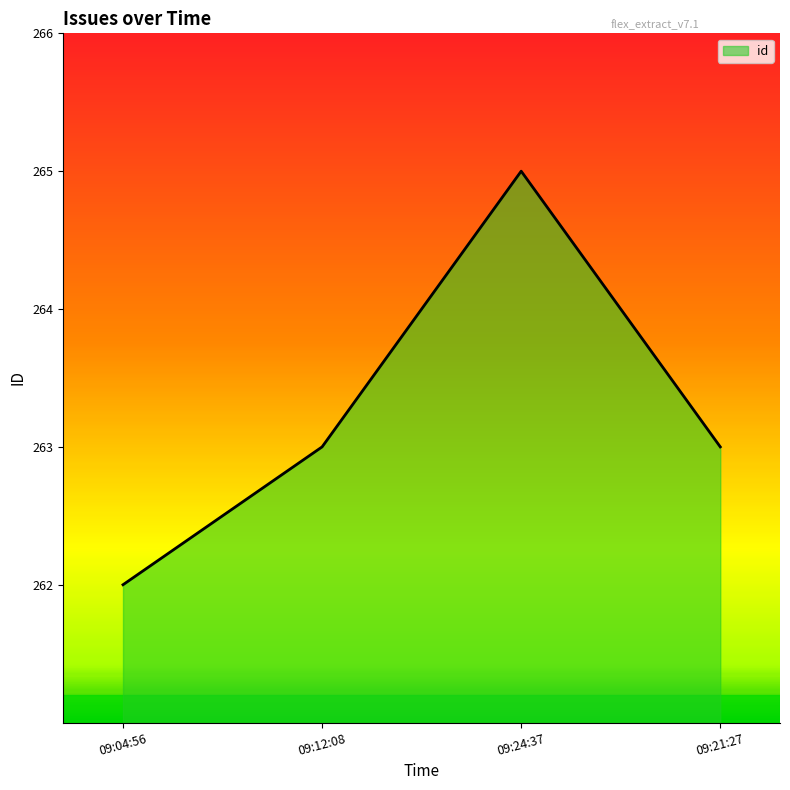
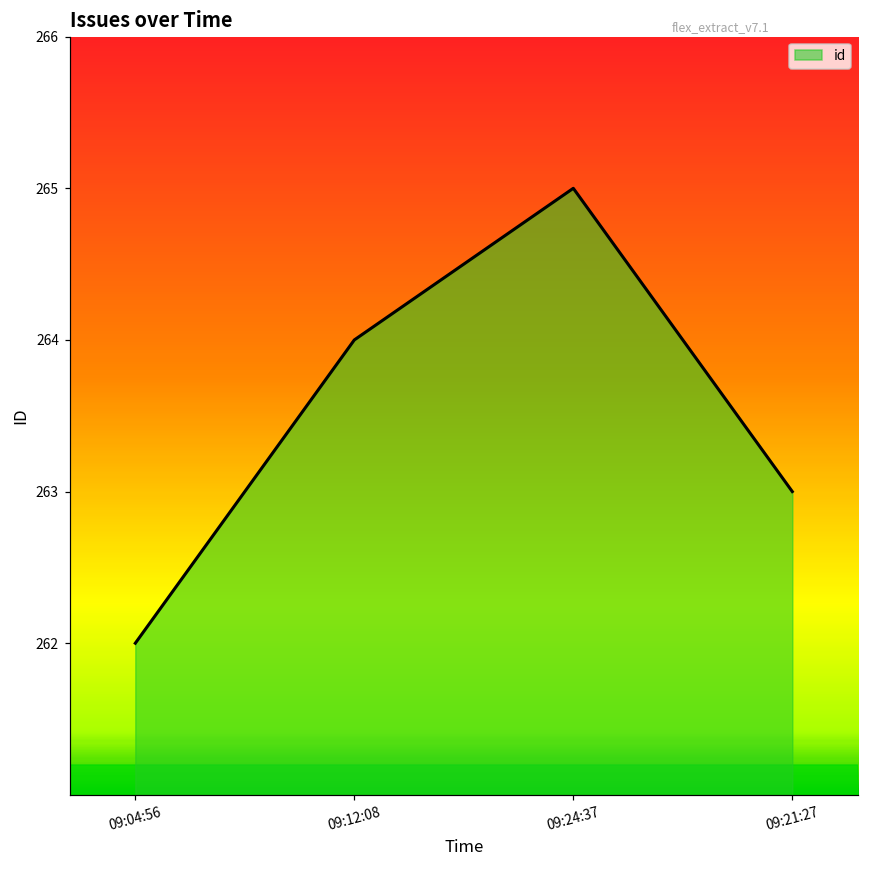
09:12:08: 263 -> 264
